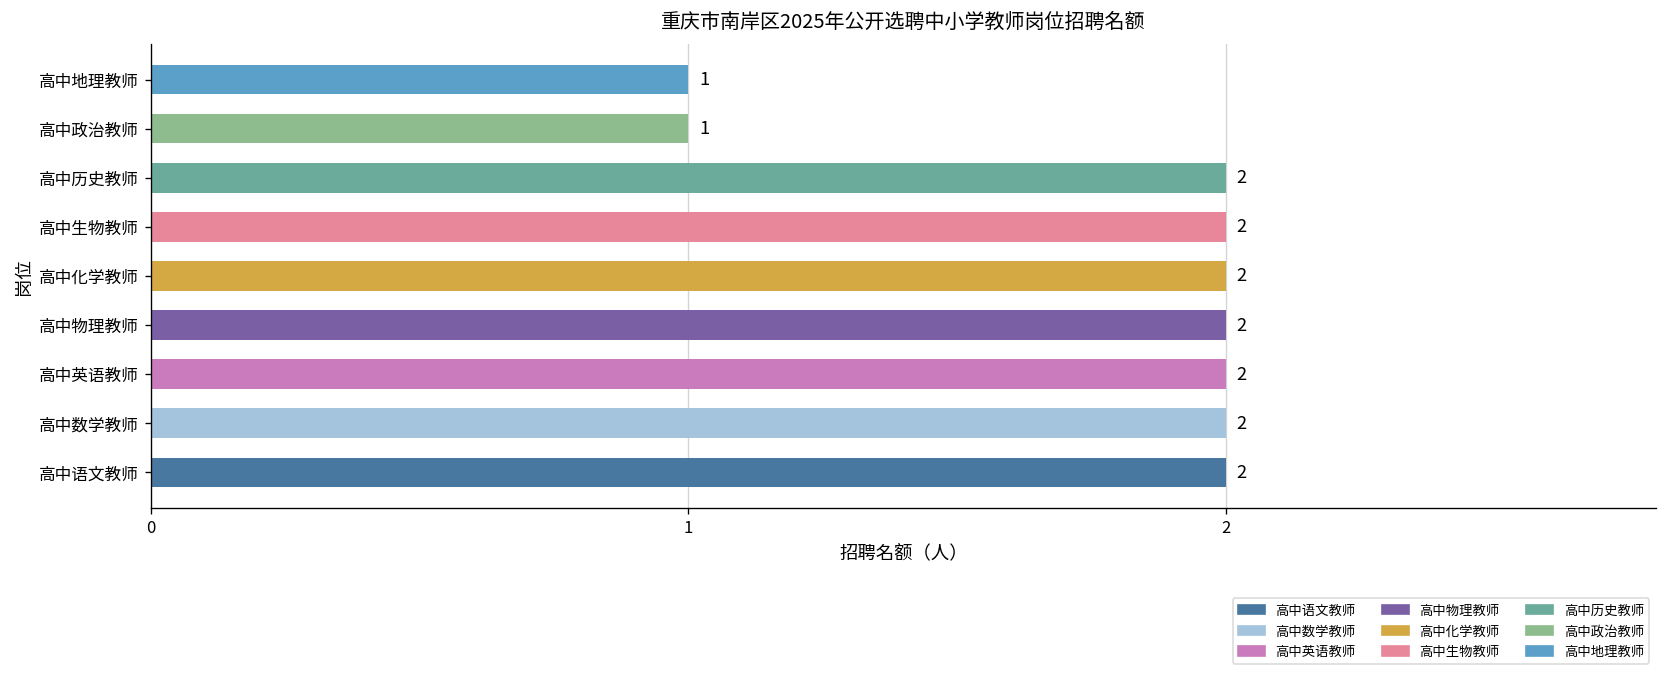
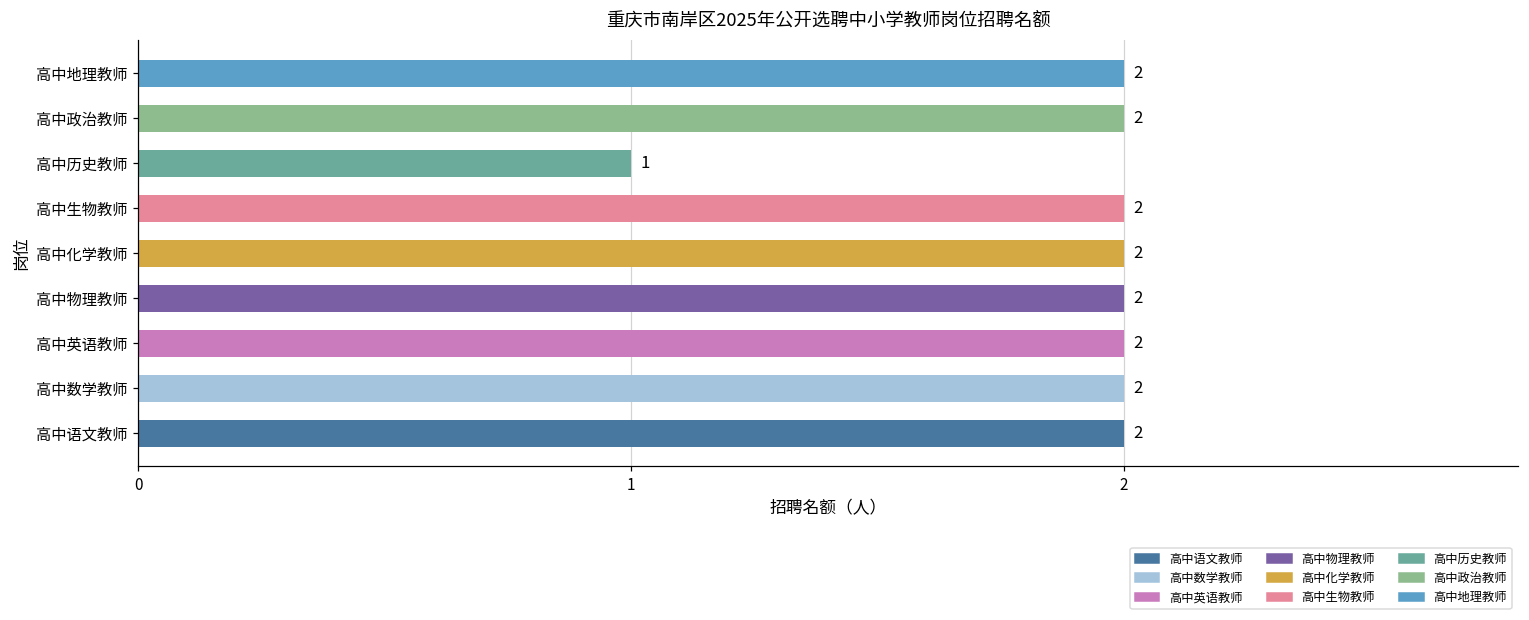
高中地理教师: 1 -> 2
高中政治教师: 1 -> 2
高中历史教师: 2 -> 1
